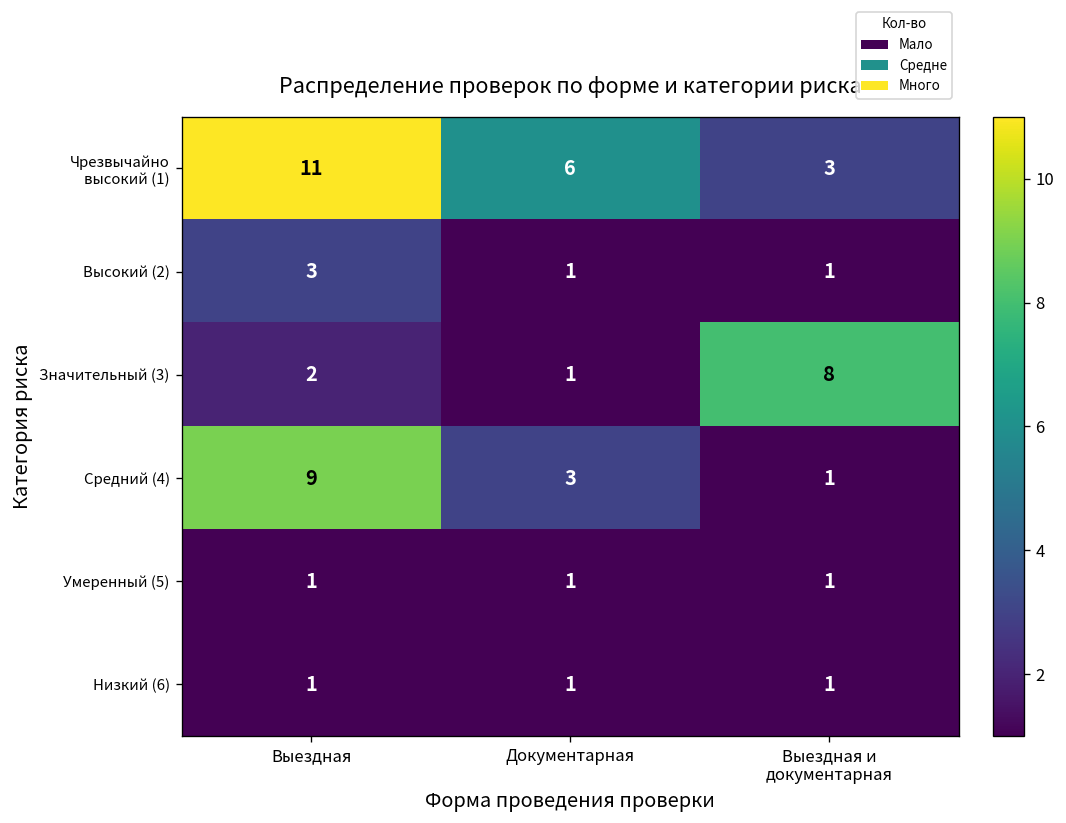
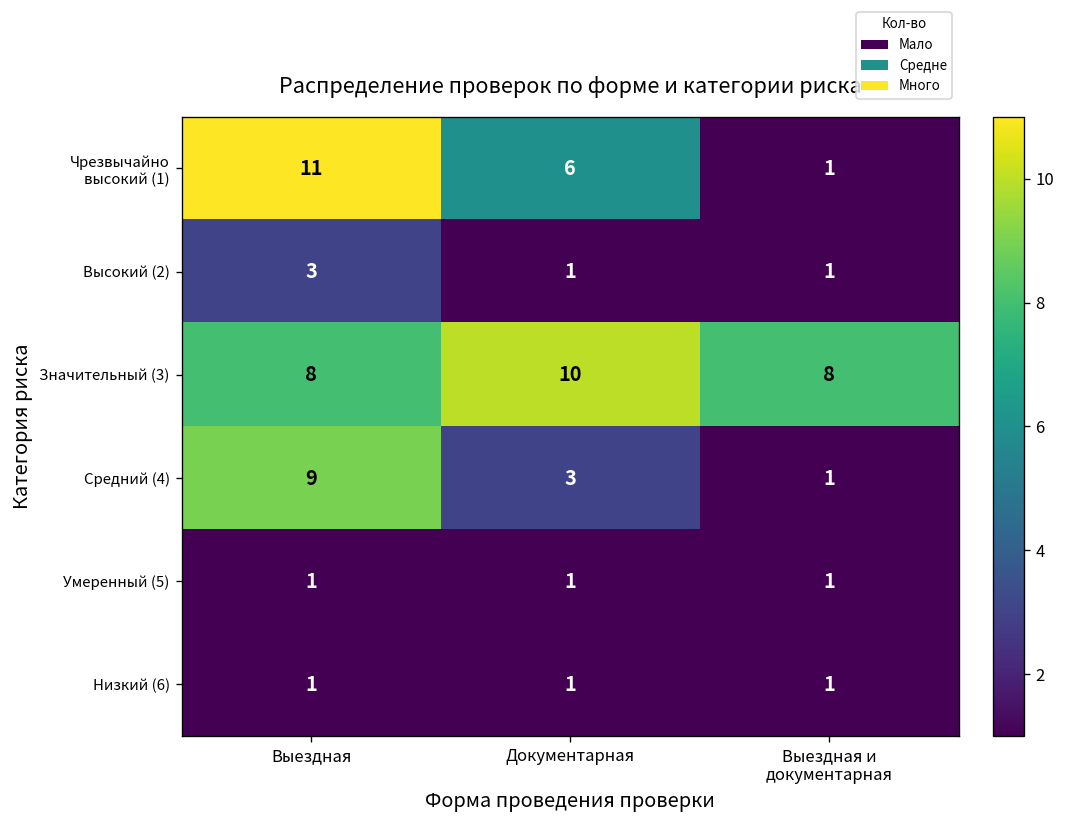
Чрезвычайно высокий (1), Выездная и документарная: 3 -> 1
Значительный (3), Выездная: 2 -> 8
Значительный (3), Документарная: 1 -> 10
